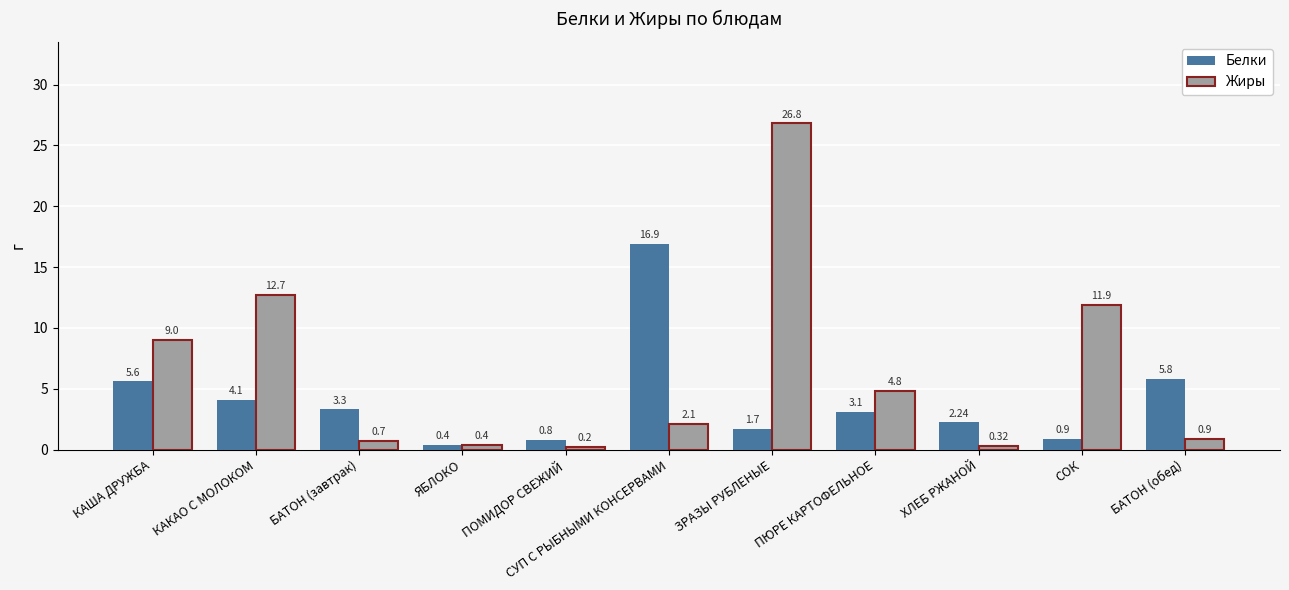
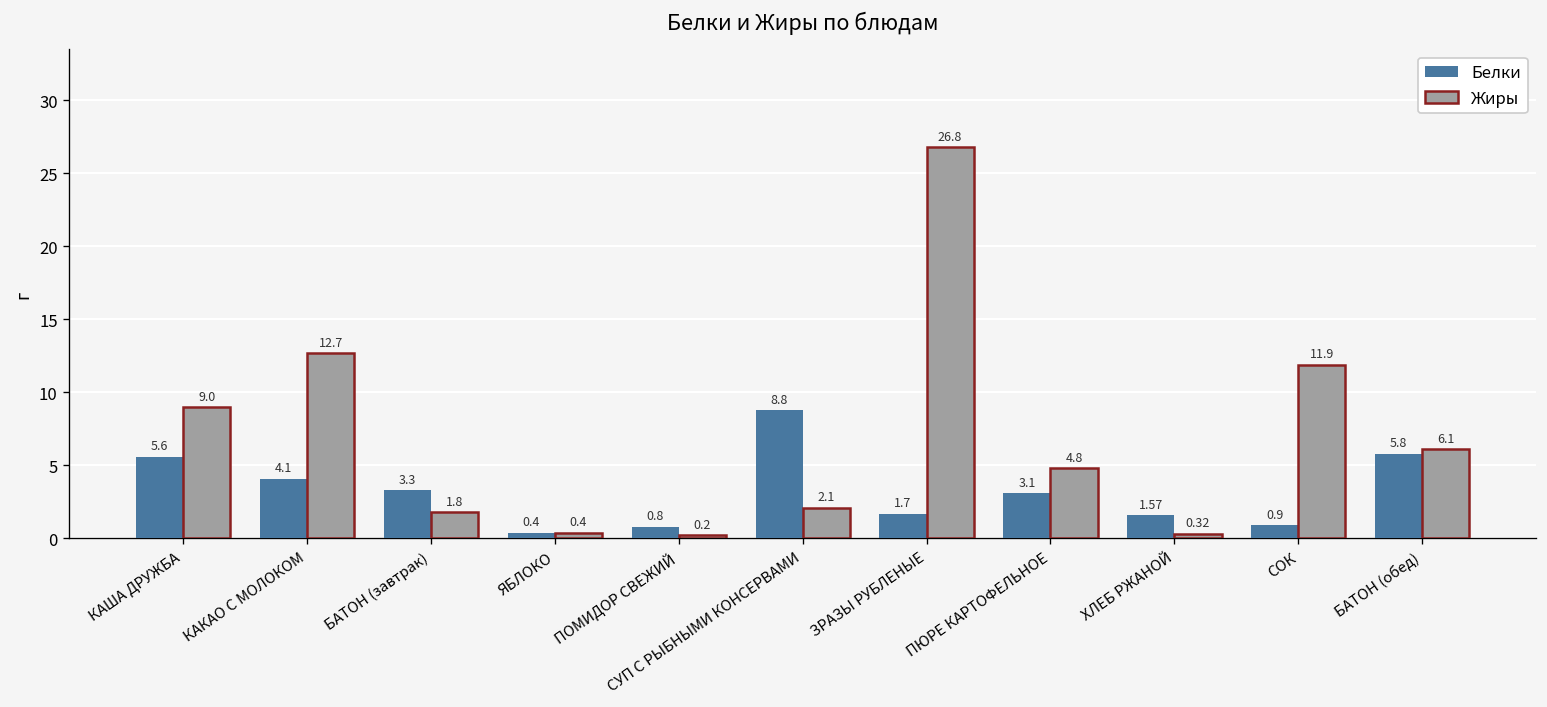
Жиры, БАТОН (завтрак): 0.7 -> 1.8
Белки, СУП С РЫБНЫМИ КОНСЕРВАМИ: 16.9 -> 8.8
Белки, ХЛЕБ РЖАНОЙ: 2.24 -> 1.57
Жиры, БАТОН (обед): 0.9 -> 6.1
